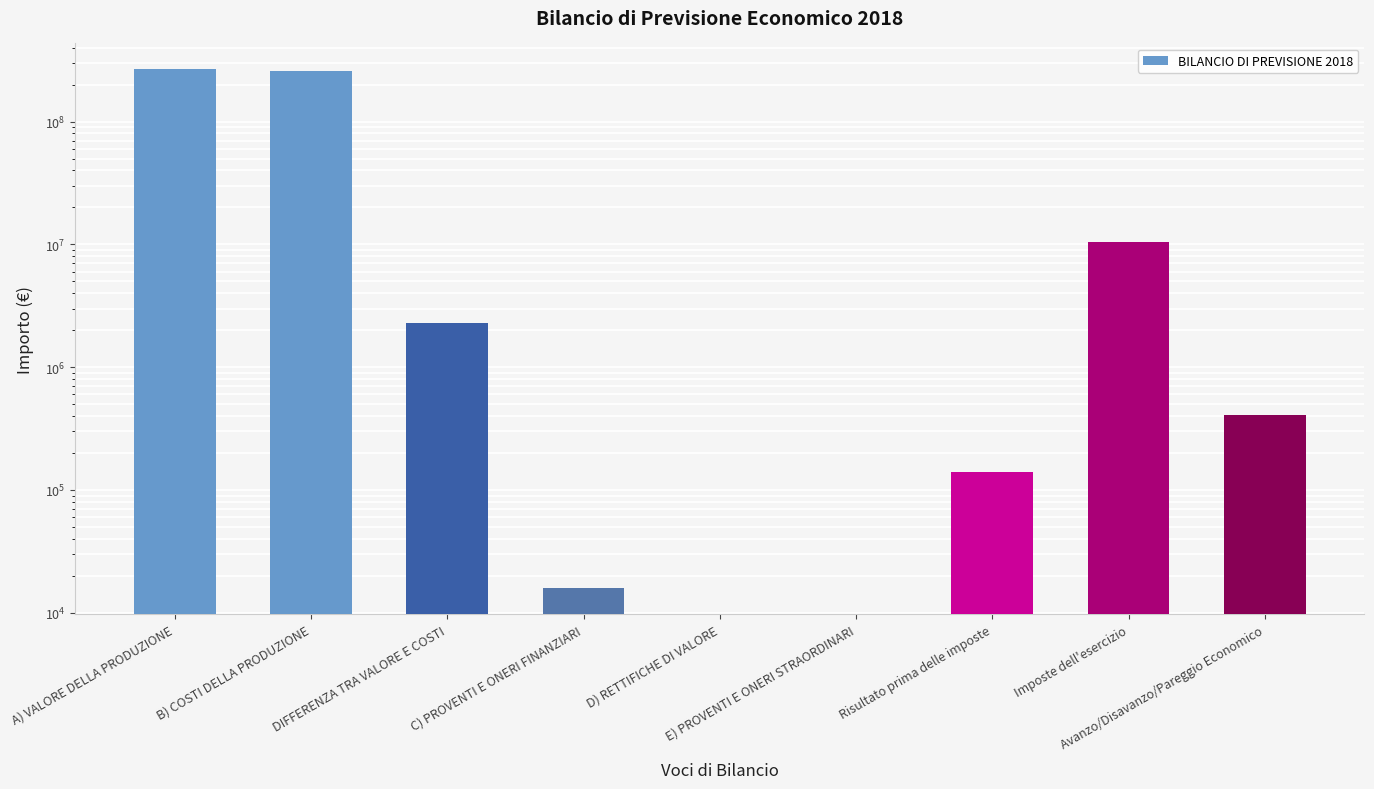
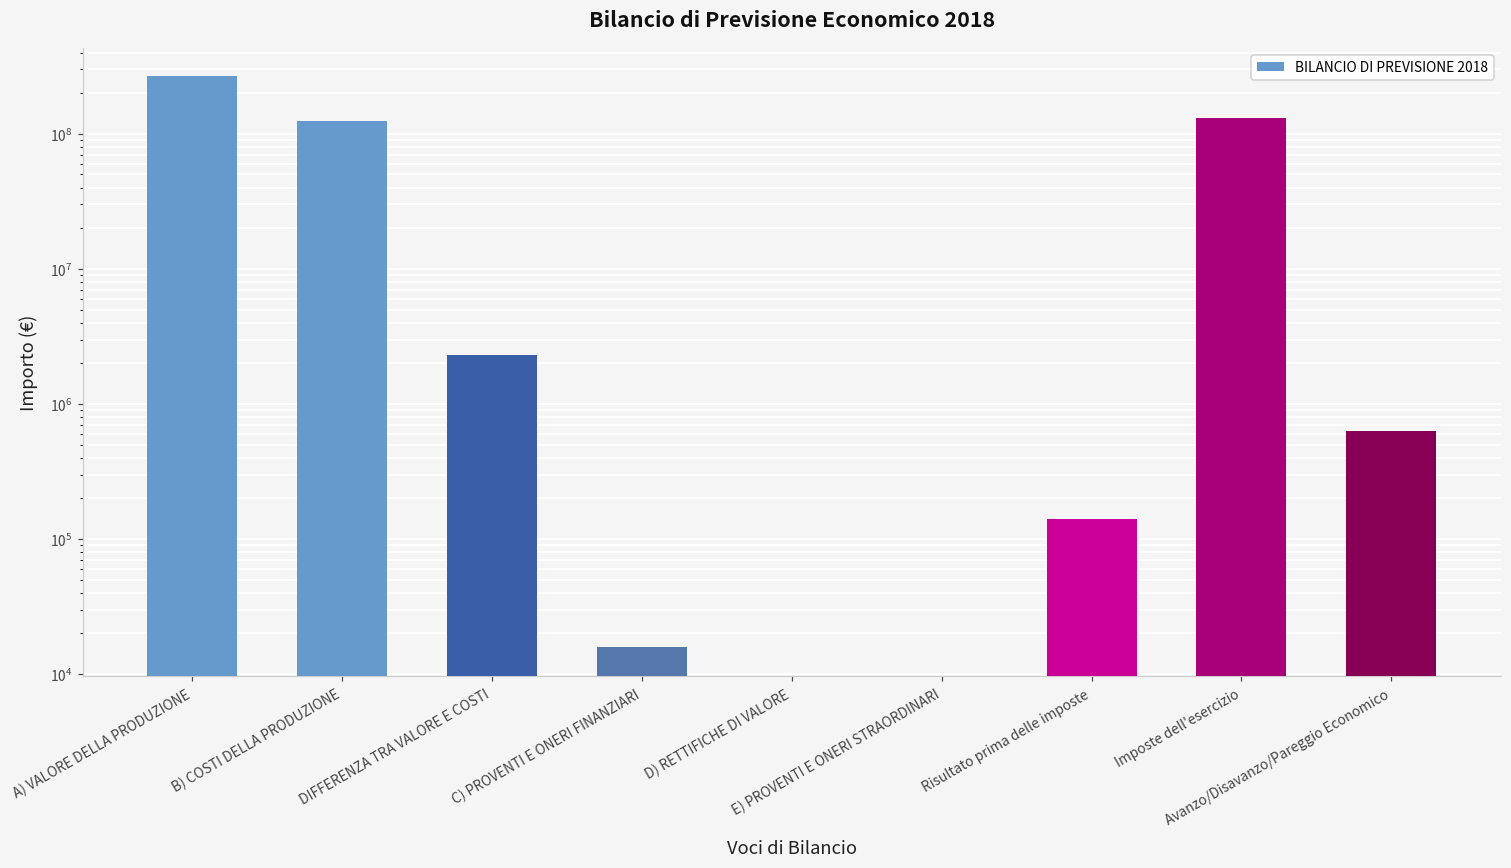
B) COSTI DELLA PRODUZIONE: 260000000 -> 120000000
Imposte dell'esercizio: 10000000 -> 130000000
Avanzo/Disavanzo/Pareggio Economico: 410000 -> 600000
